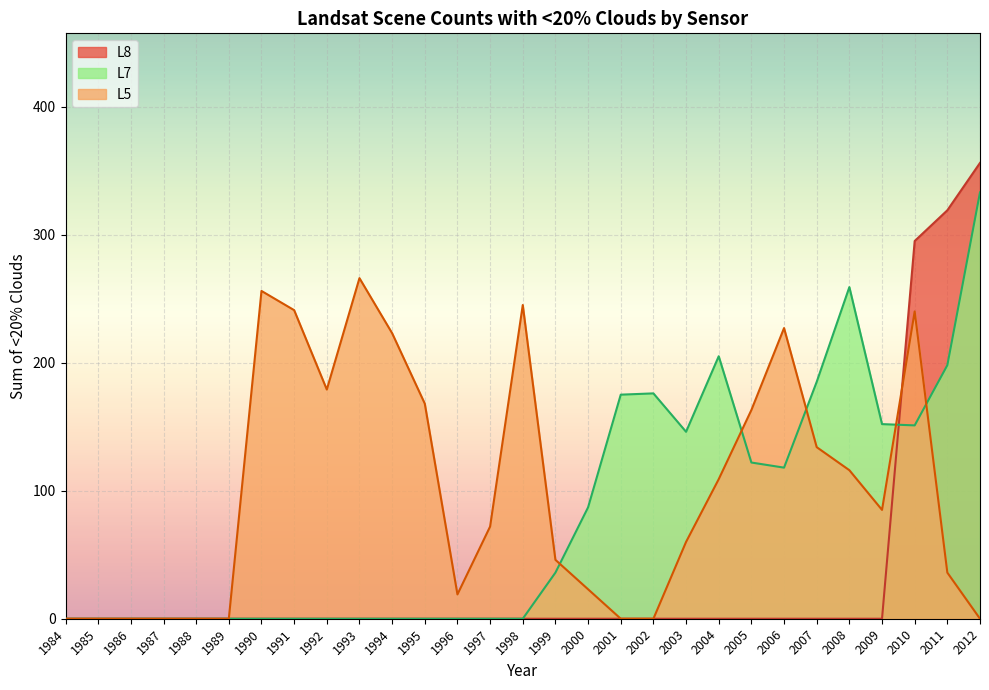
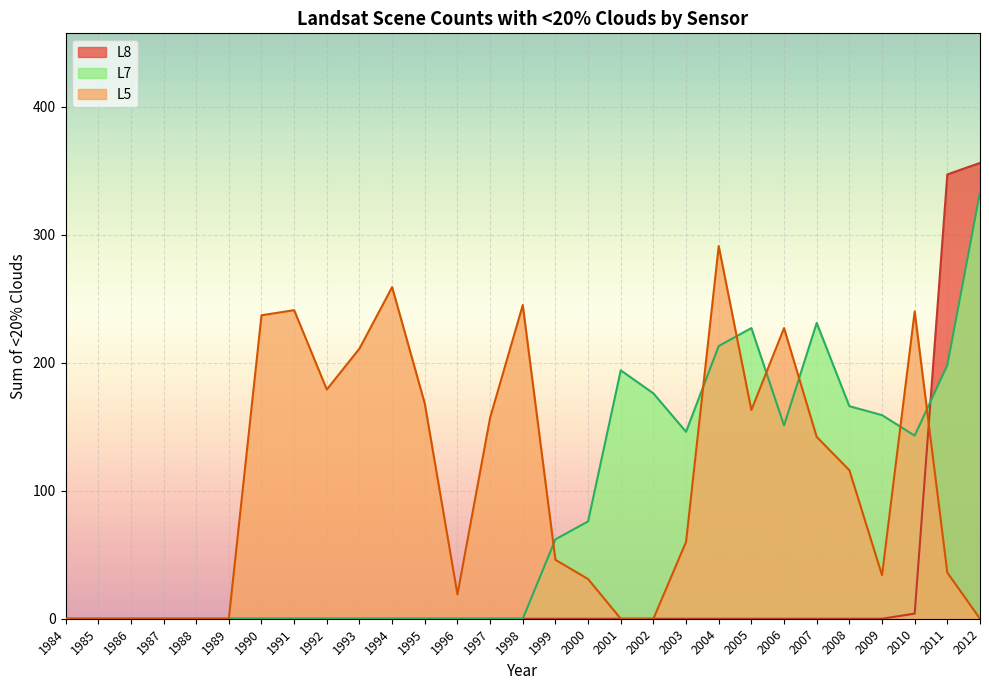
L5, 1990: 256 -> 237
L5, 1993: 266 -> 211
L5, 1994: 223 -> 259
L5, 1997: 72 -> 157
L7, 1999: 36 -> 62
L7, 2000: 87 -> 76
L5, 2000: 23 -> 31
L7, 2001: 175 -> 194
L7, 2004: 205 -> 213
L5, 2004: 109 -> 291
L7, 2005: 122 -> 227
L7, 2006: 118 -> 151
L7, 2007: 185 -> 231
L5, 2007: 134 -> 142
L7, 2008: 259 -> 166
L7, 2009: 152 -> 159
L5, 2009: 85 -> 34
L8, 2010: 295 -> 4
L7, 2010: 151 -> 143
L8, 2011: 319 -> 347
